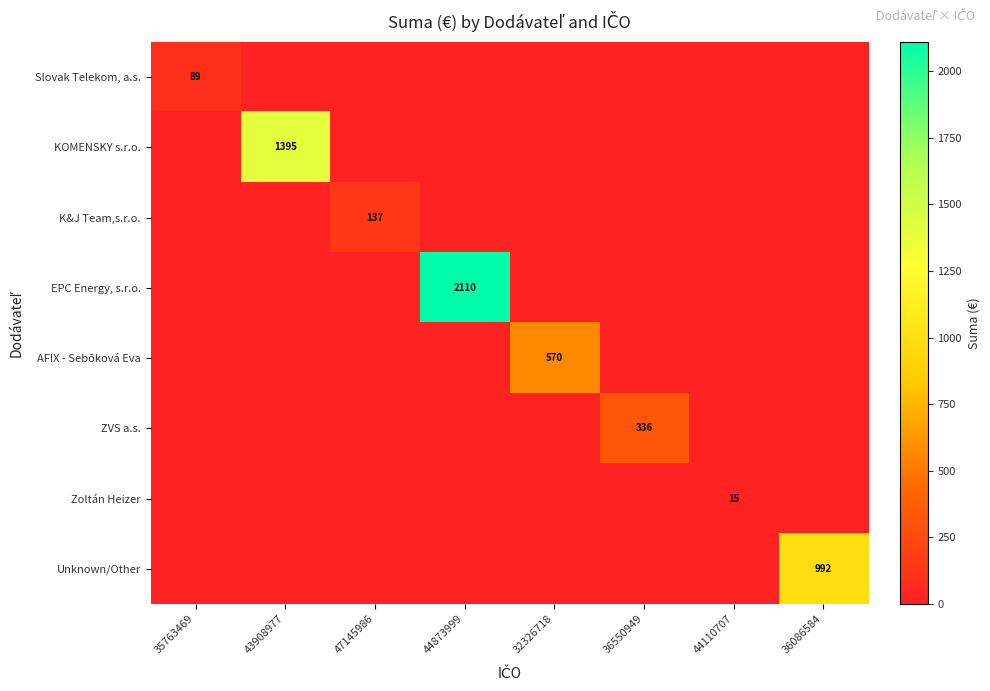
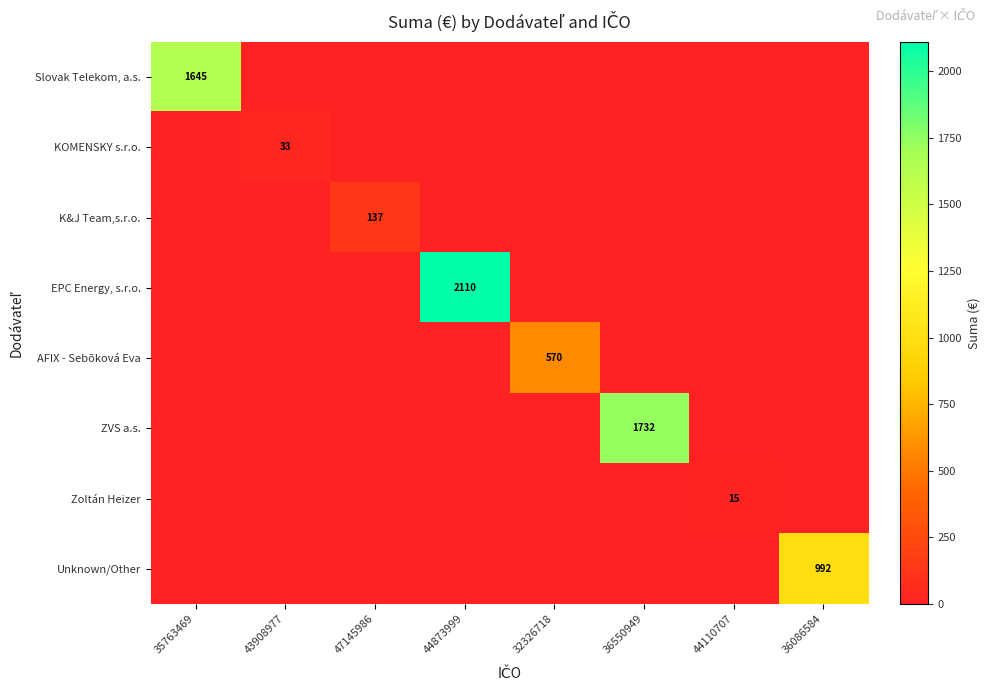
Slovak Telekom, a.s., 35763469: 89 -> 1645
KOMENSKY s.r.o., 43908977: 1395 -> 33
ZVS a.s., 36550949: 336 -> 1732
